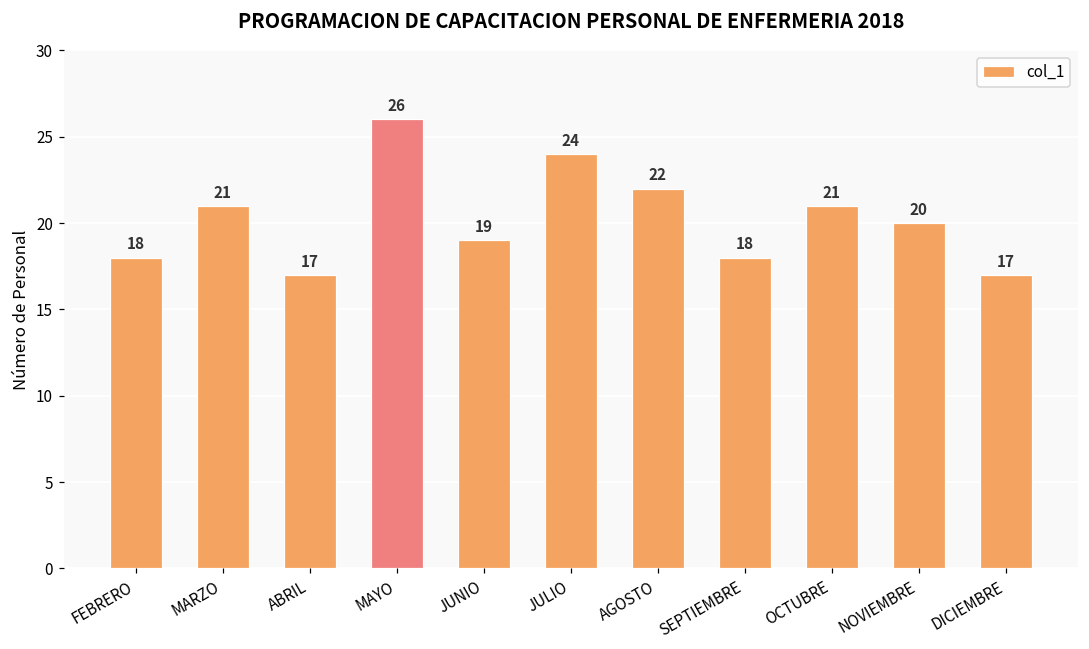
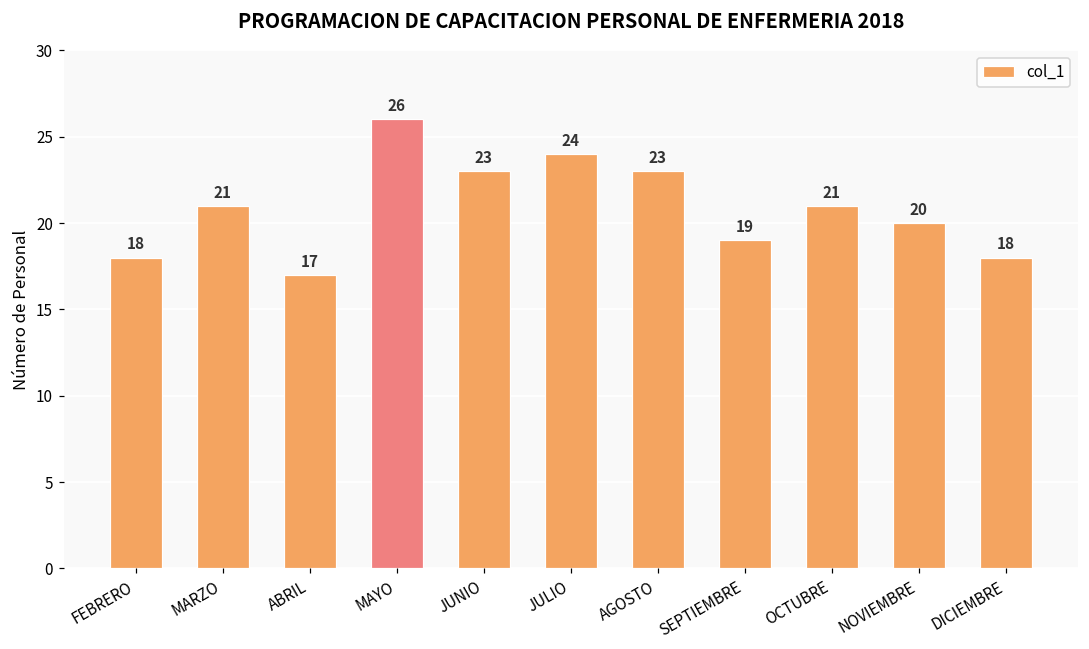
JUNIO: 19 -> 23
AGOSTO: 22 -> 23
SEPTIEMBRE: 18 -> 19
DICIEMBRE: 17 -> 18
